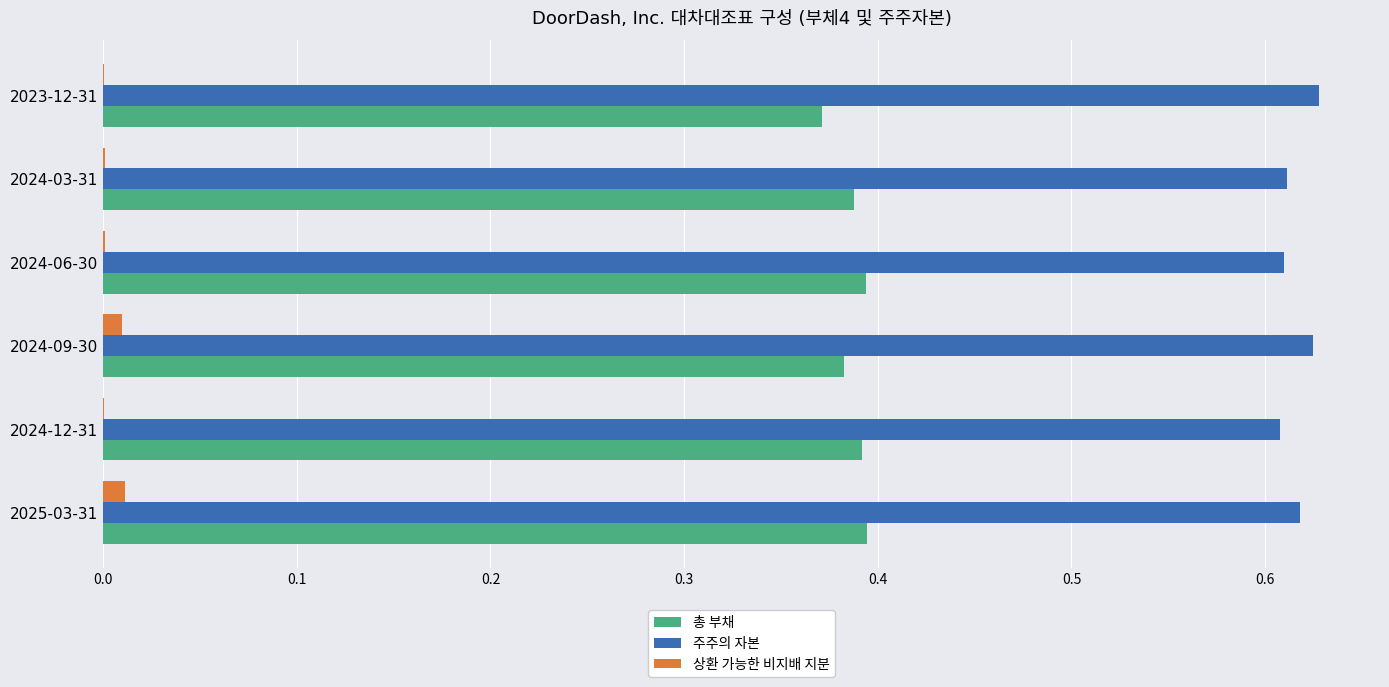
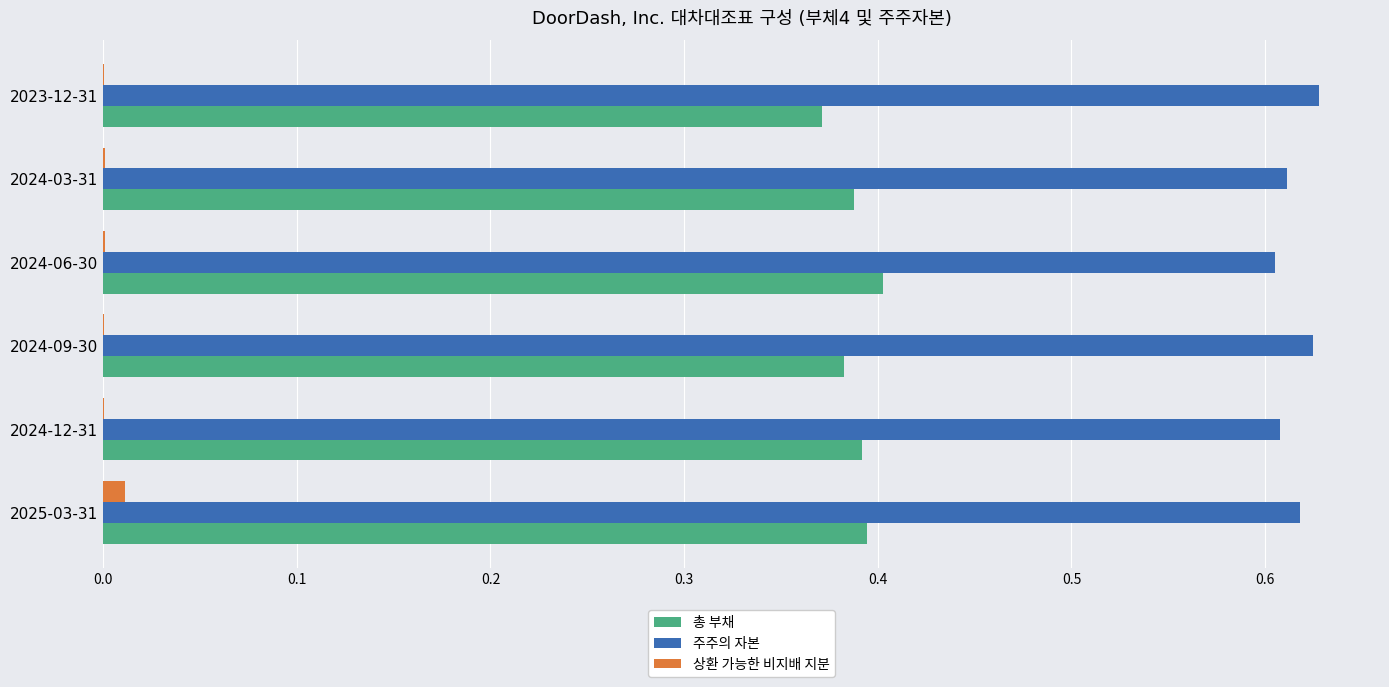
주주의 자본, 2024-06-30: 0.610 -> 0.605
총 부채, 2024-06-30: 0.394 -> 0.403
상환 가능한 비지배 지분, 2024-09-30: 0.010 -> 0.001
